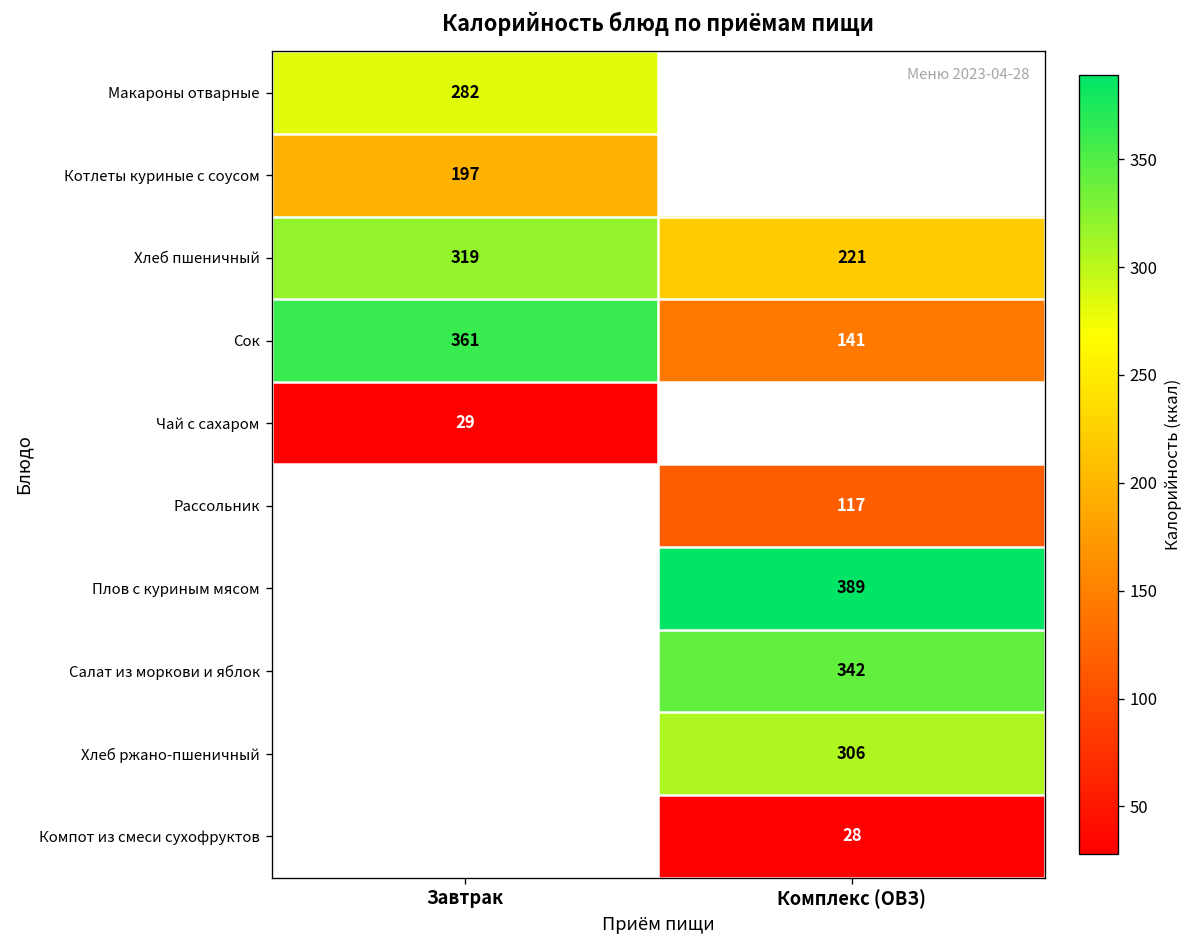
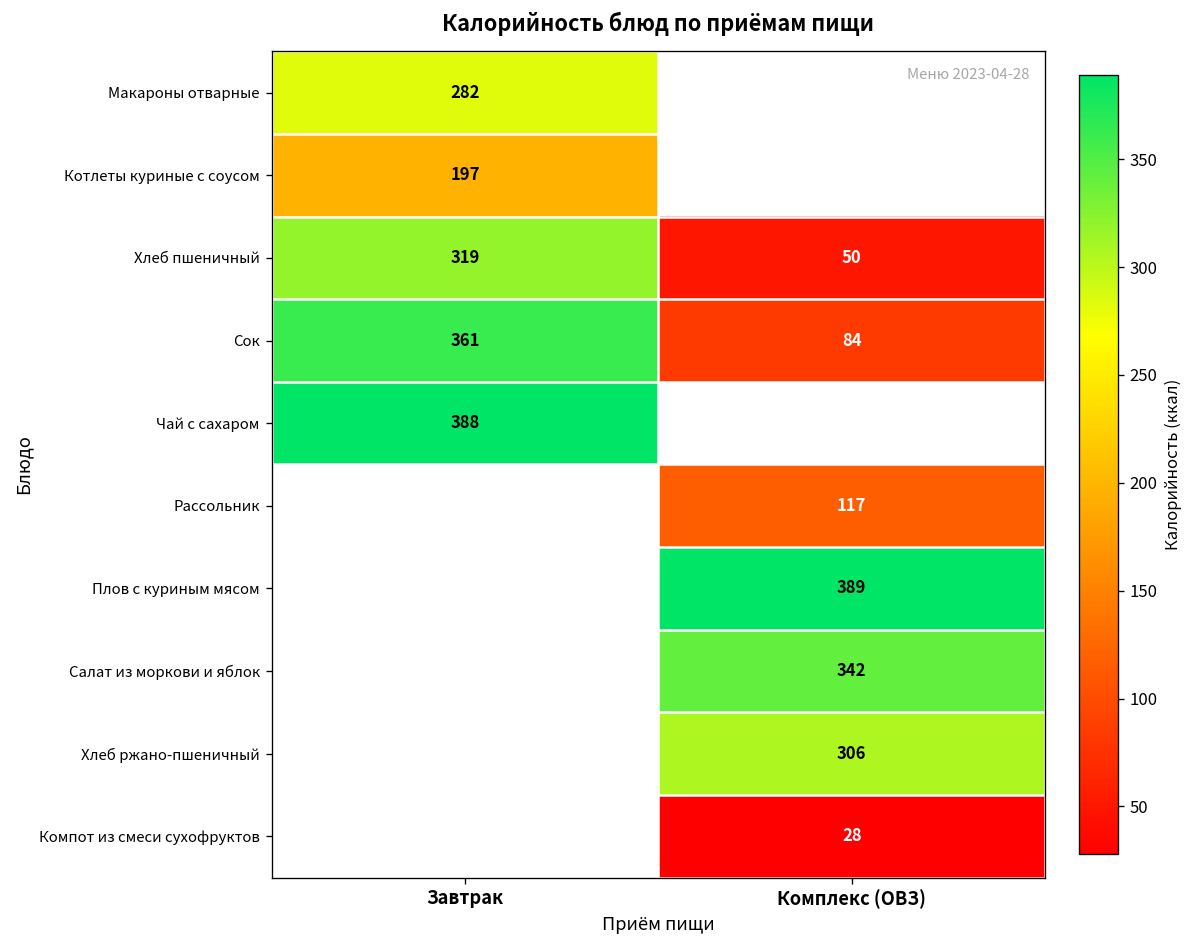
Хлеб пшеничный, Комплекс (ОВЗ): 221 -> 50
Сок, Комплекс (ОВЗ): 141 -> 84
Чай с сахаром, Завтрак: 29 -> 388
